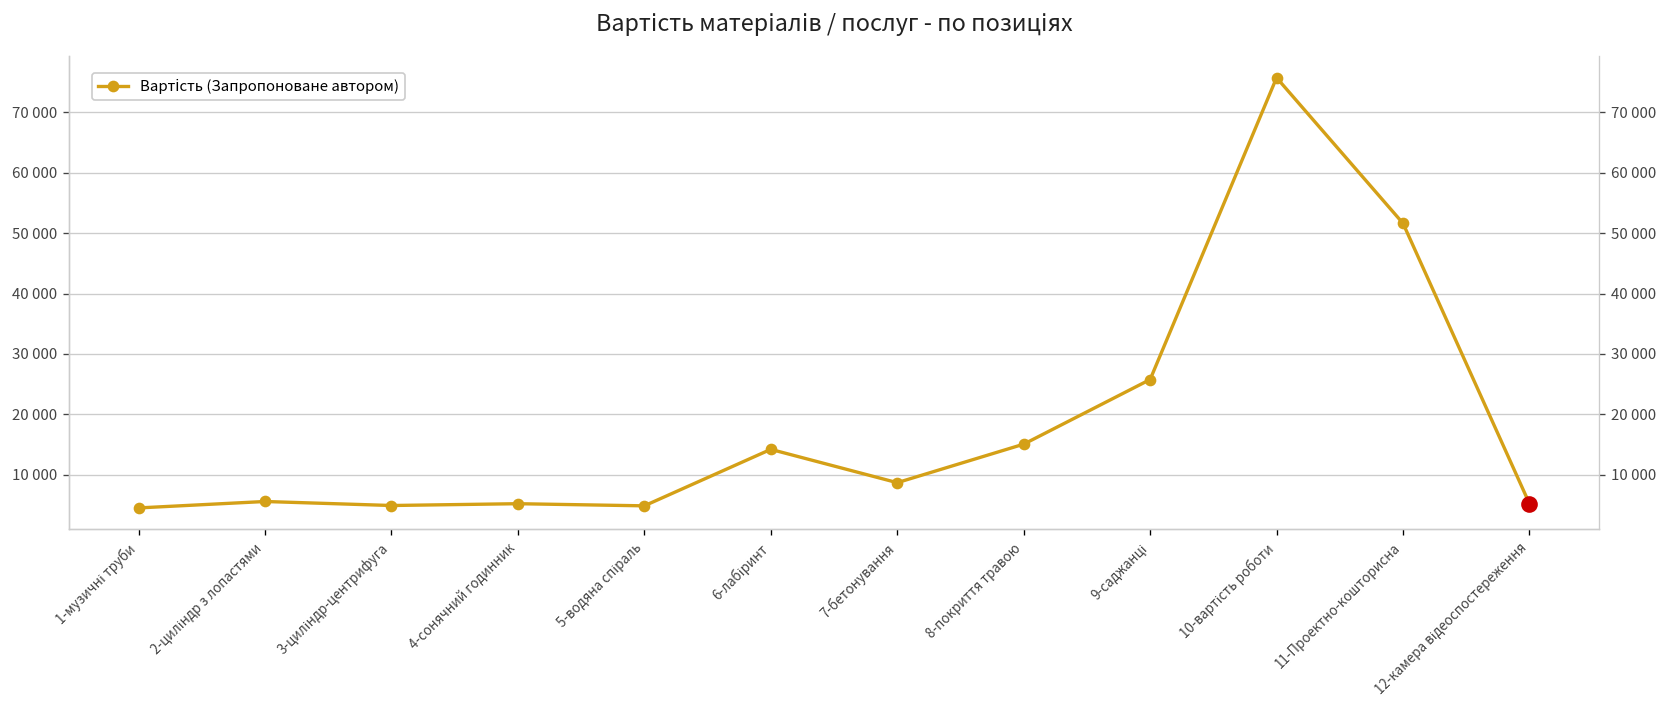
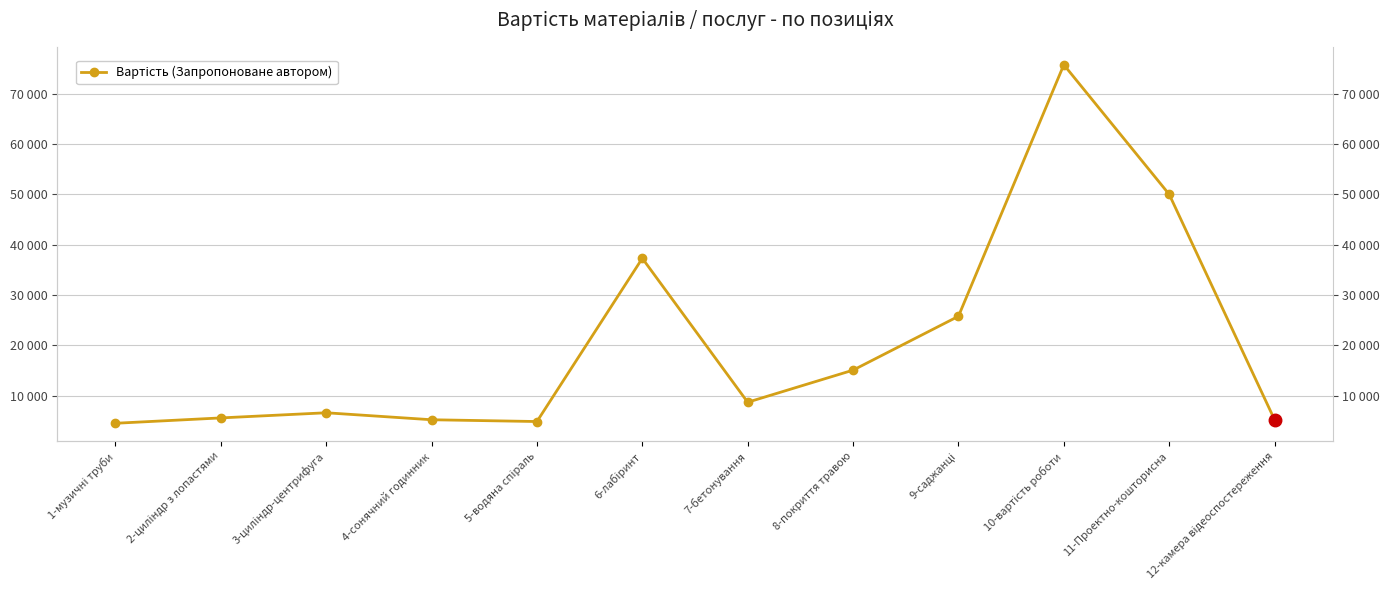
Вартість (Запропоноване автором), 3-циліндр-центрифуга: 5000 -> 7000
Вартість (Запропоноване автором), 6-лабіринт: 14000 -> 37000
Вартість (Запропоноване автором), 11-Проектно-кошторисна: 52000 -> 50000
